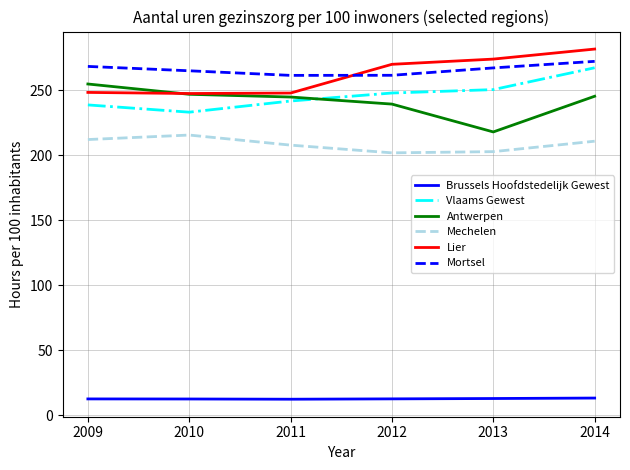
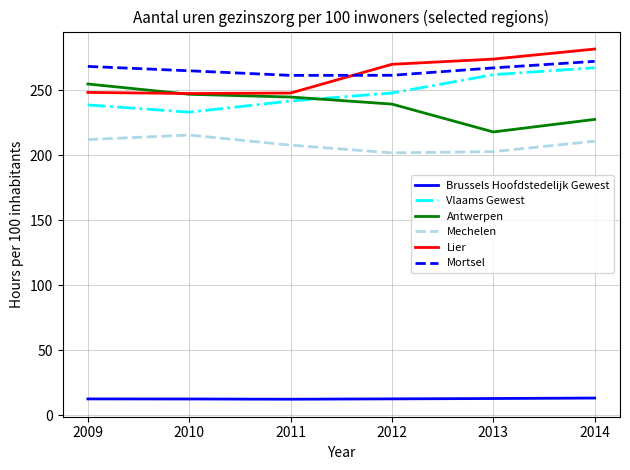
Vlaams Gewest, 2013: 250 -> 262
Antwerpen, 2014: 245 -> 227
